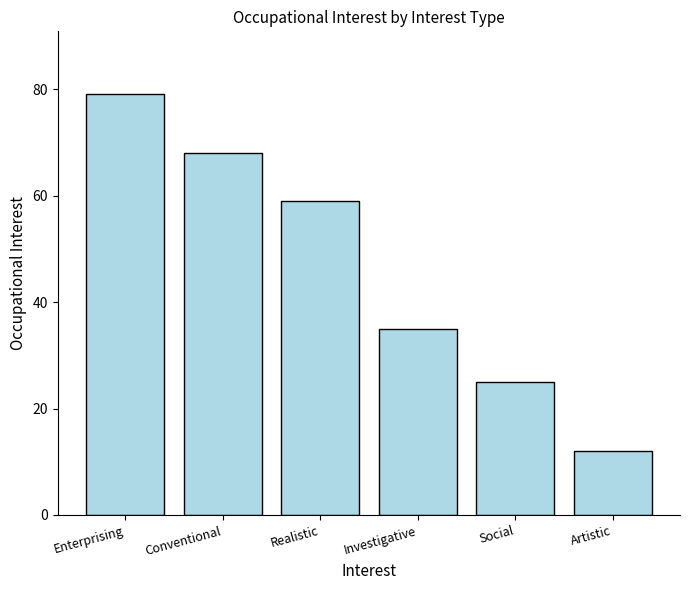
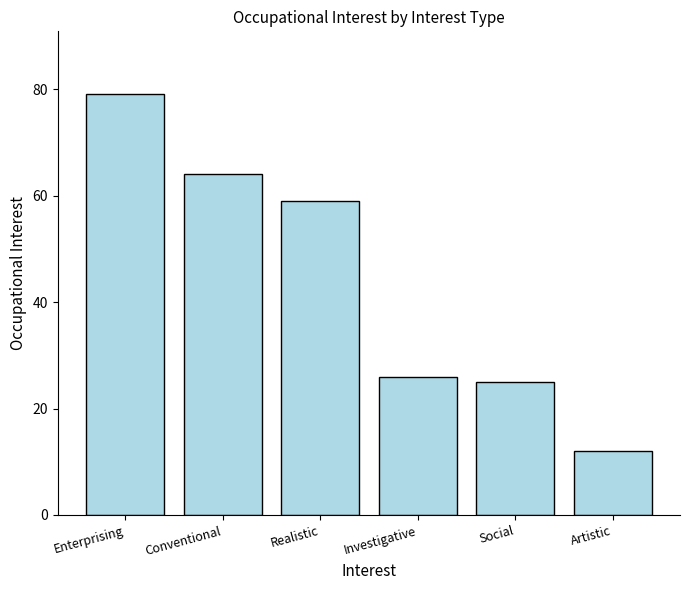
Conventional: 68 -> 64
Investigative: 35 -> 26
